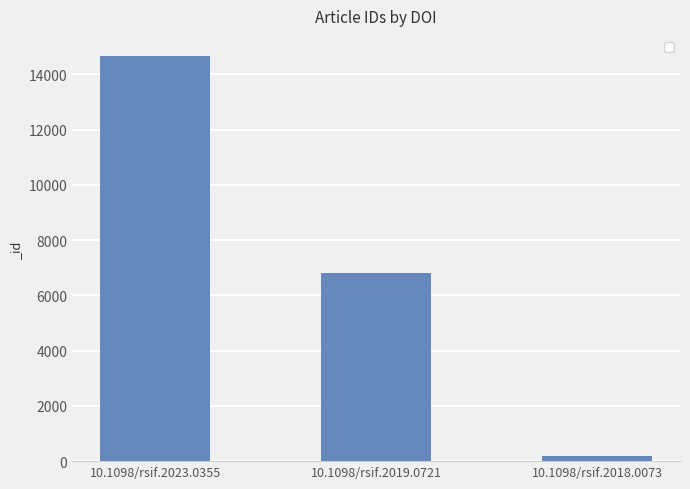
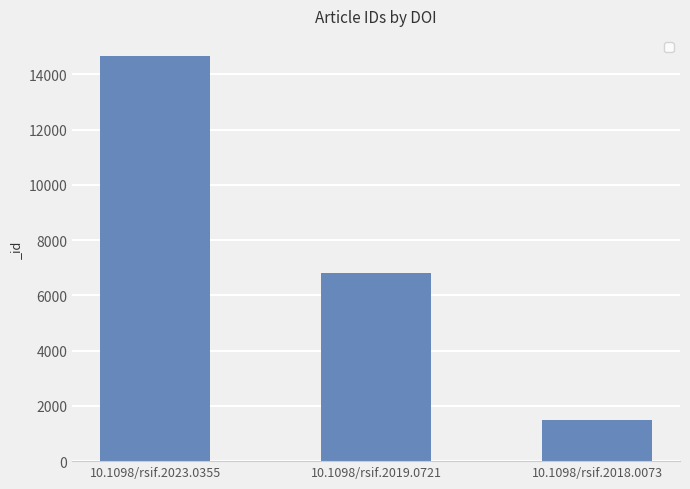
10.1098/rsif.2018.0073: 200 -> 1500
